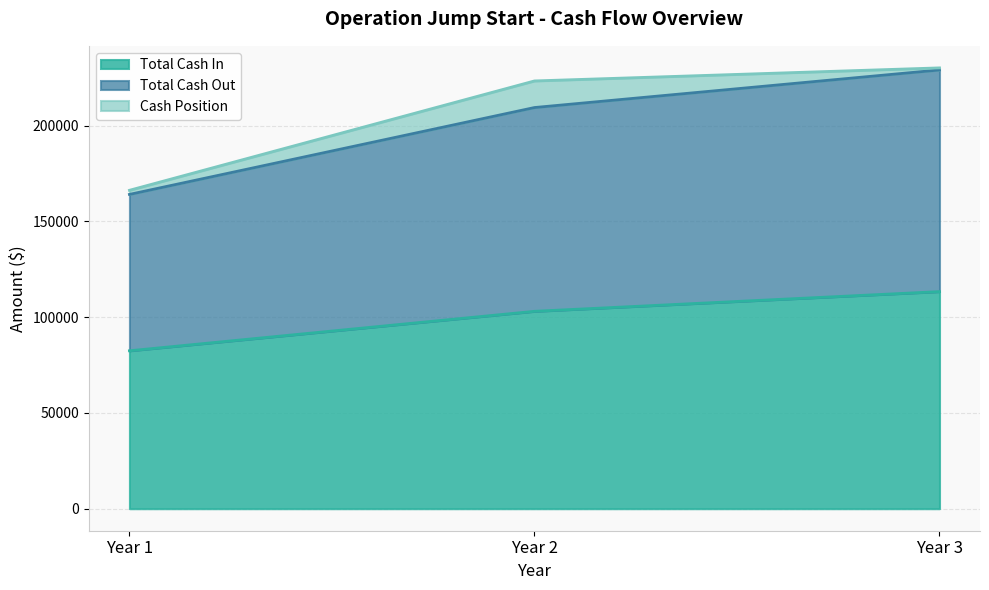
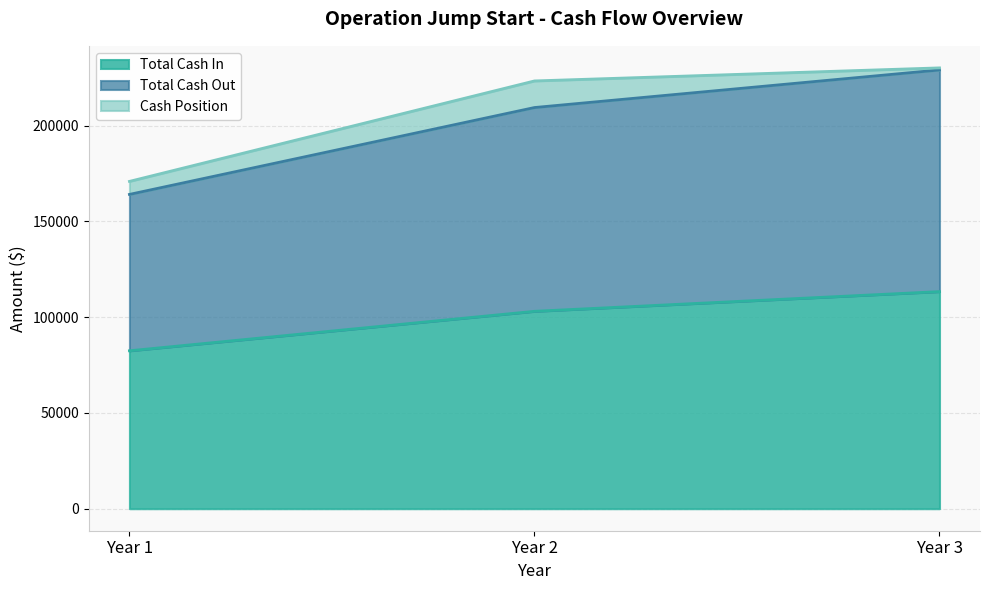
Cash Position, Year 1: 2000 -> 7000
